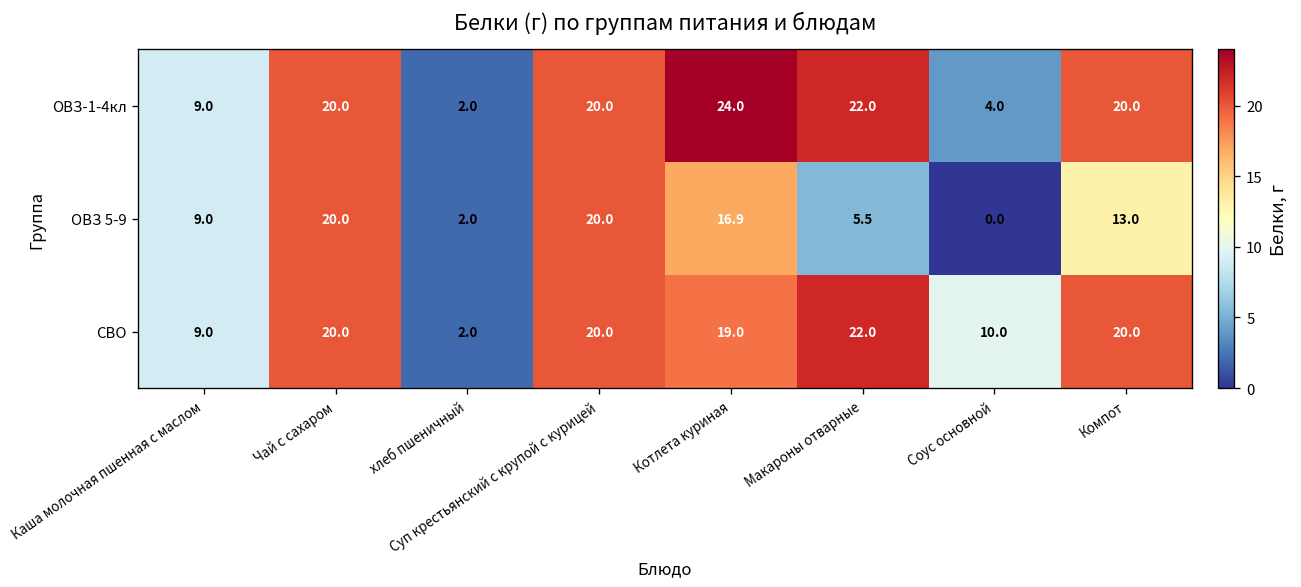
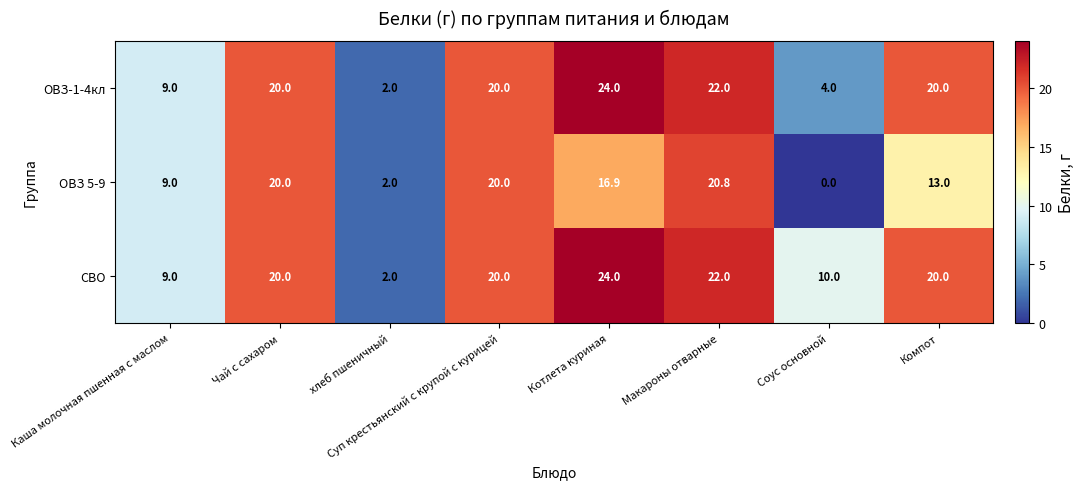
ОВЗ 5-9, Макароны отварные: 5.5 -> 20.8
СВО, Котлета куриная: 19.0 -> 24.0
